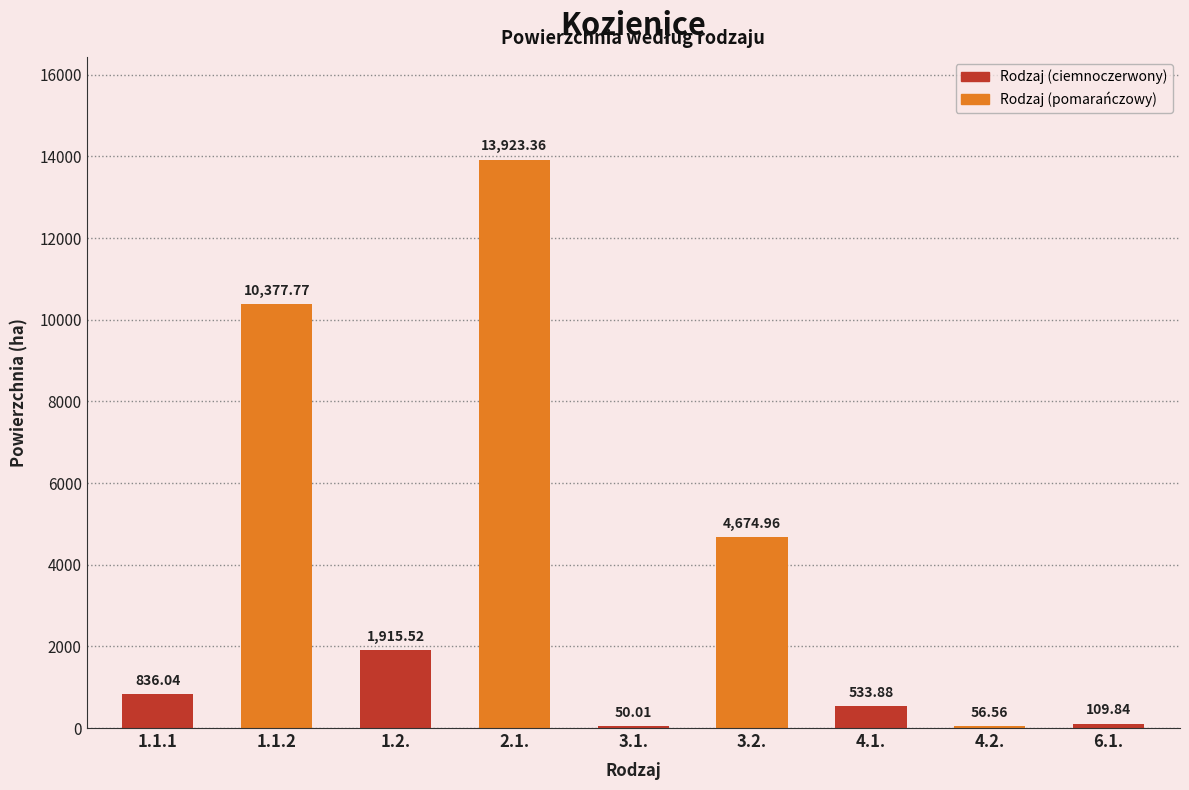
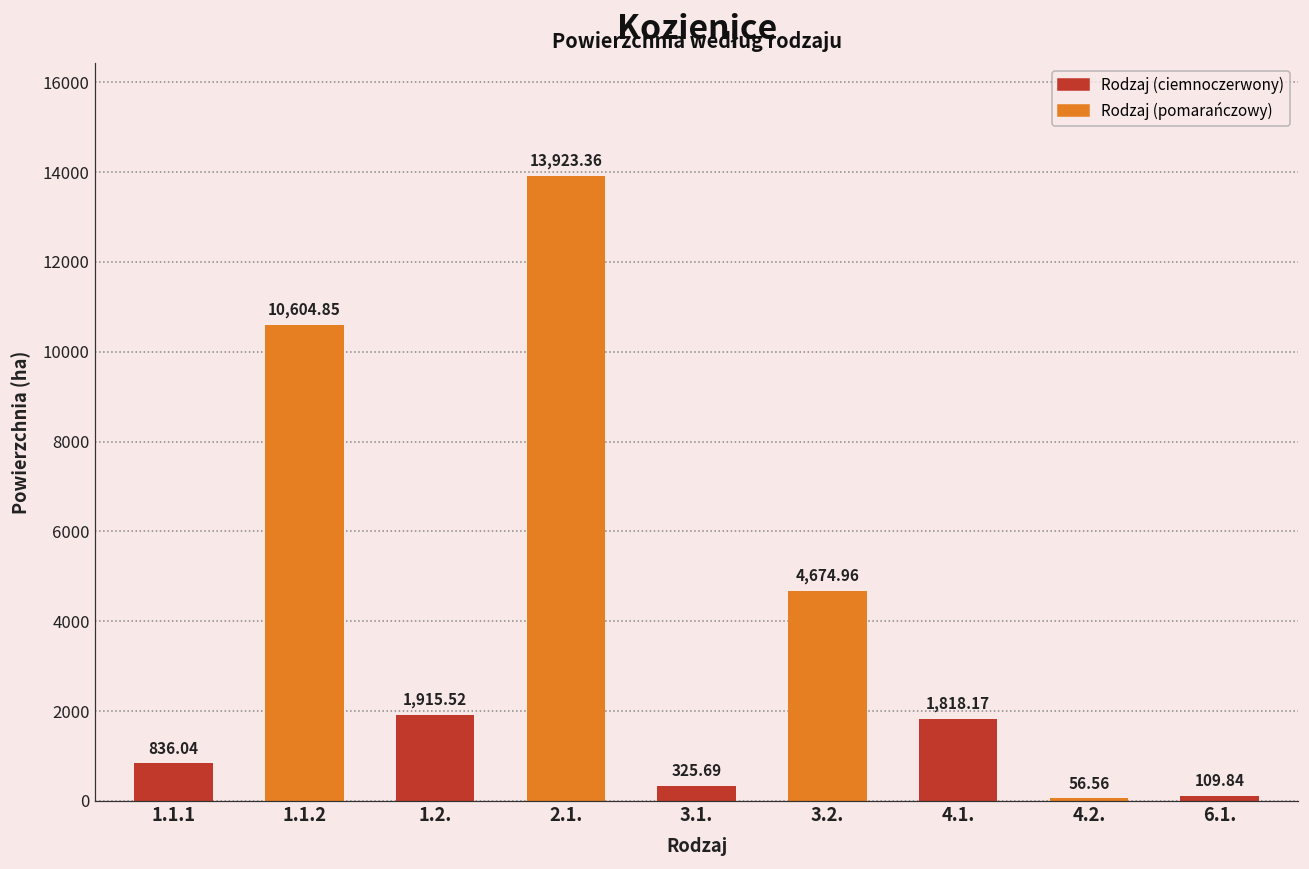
1.1.2: 10,377.77 -> 10,604.85
3.1.: 50.01 -> 325.69
4.1.: 533.88 -> 1,818.17
